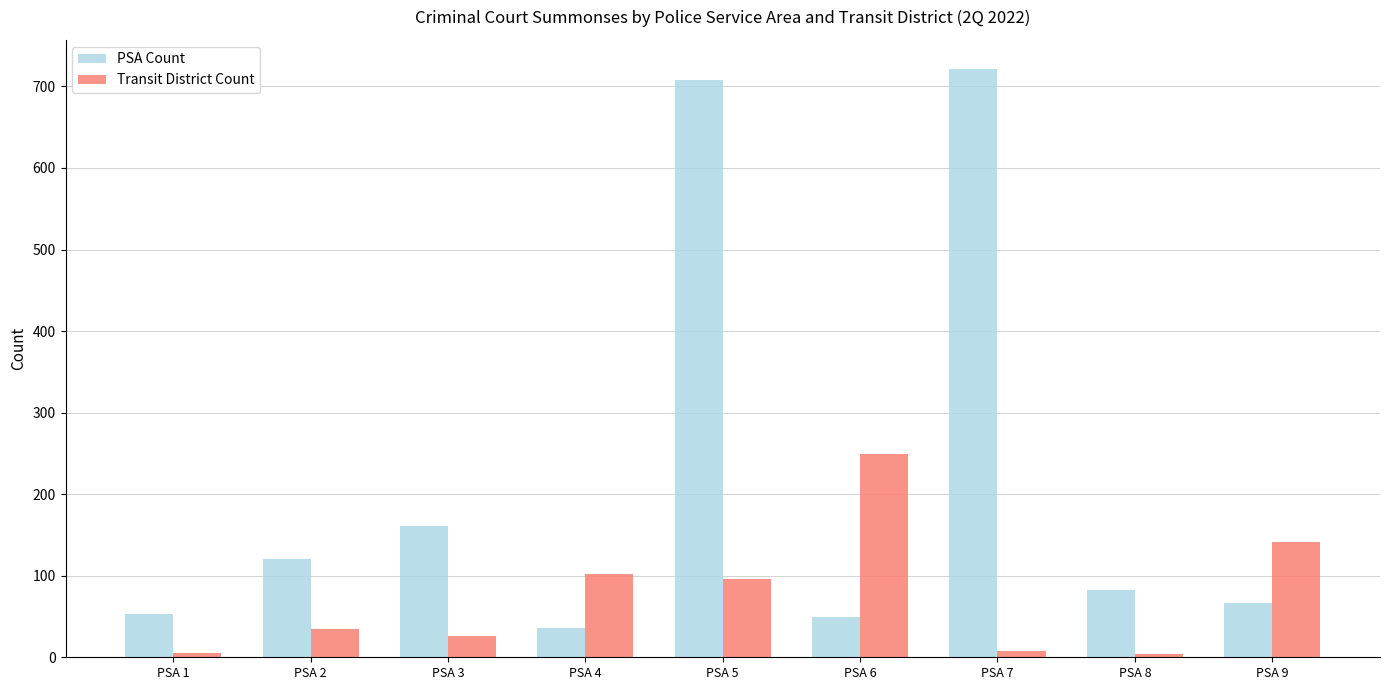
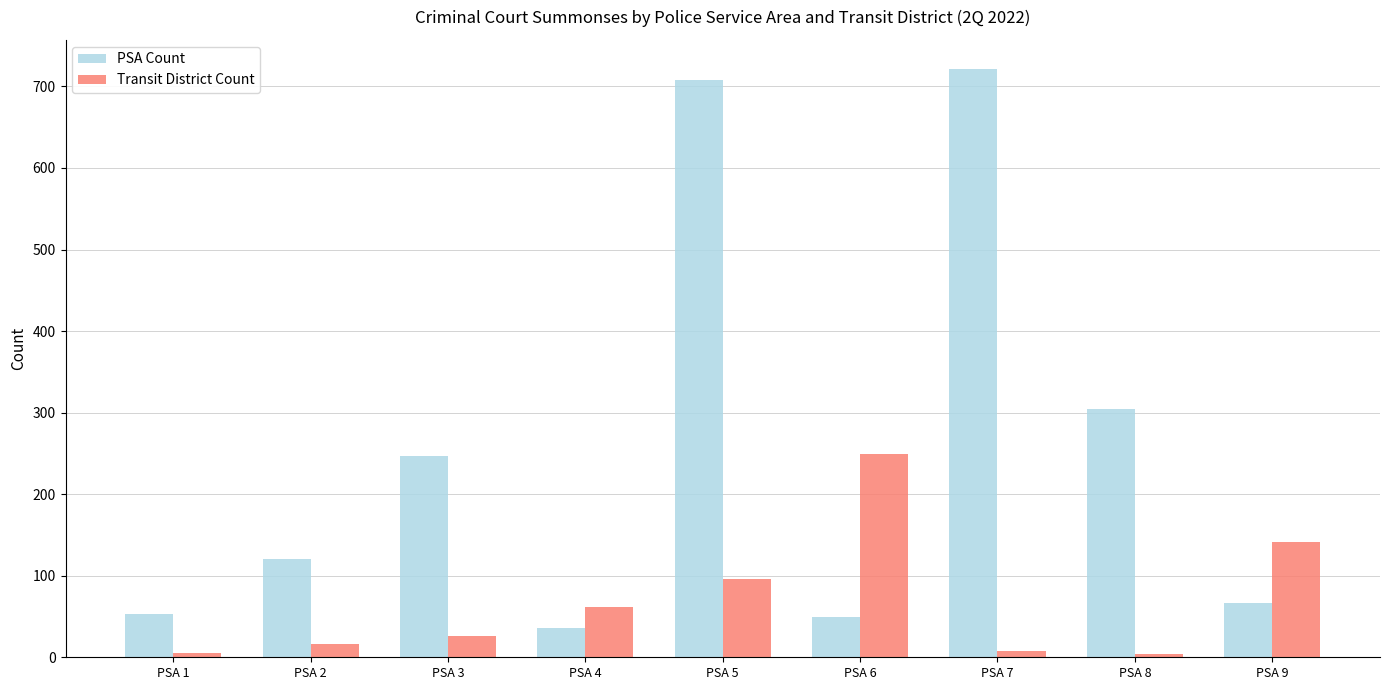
Transit District Count, PSA 2: 40 -> 20
PSA Count, PSA 3: 160 -> 250
Transit District Count, PSA 4: 100 -> 60
PSA Count, PSA 8: 80 -> 310
